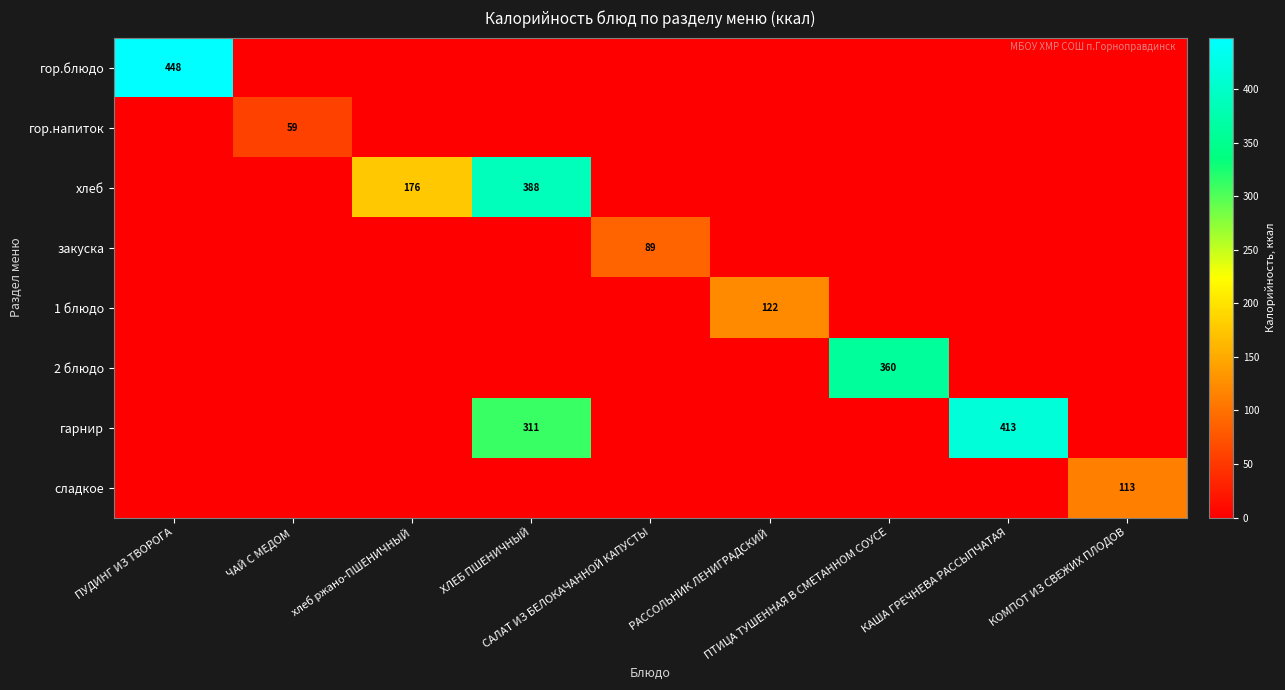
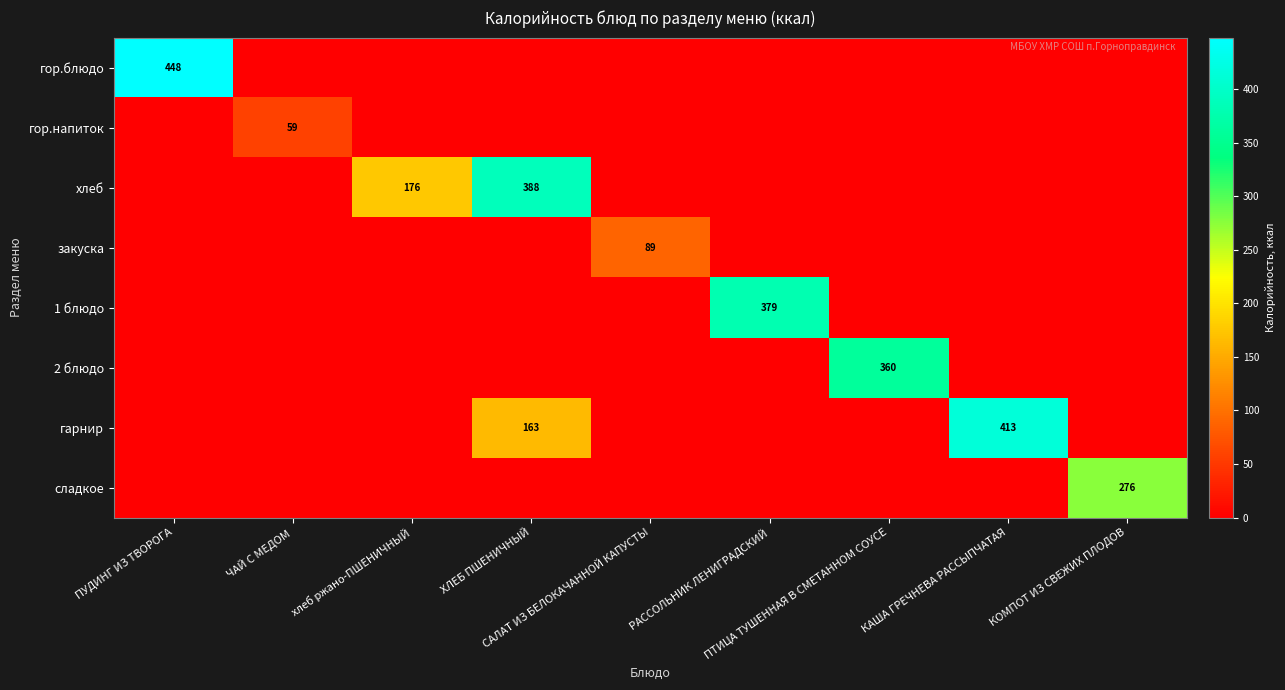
1 блюдо, РАССОЛЬНИК ЛЕНИГРАДСКИЙ: 122 -> 379
гарнир, ХЛЕБ ПШЕНИЧНЫЙ: 311 -> 163
сладкое, КОМПОТ ИЗ СВЕЖИХ ПЛОДОВ: 113 -> 276
